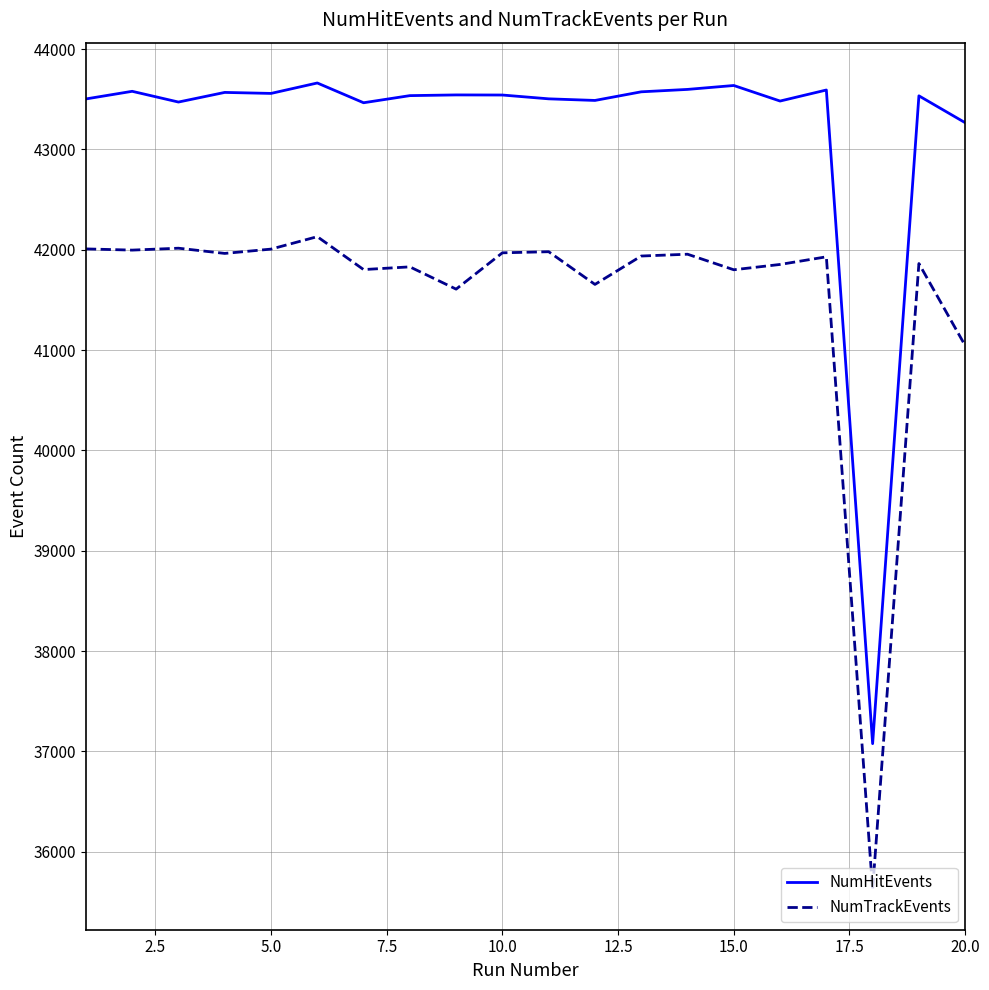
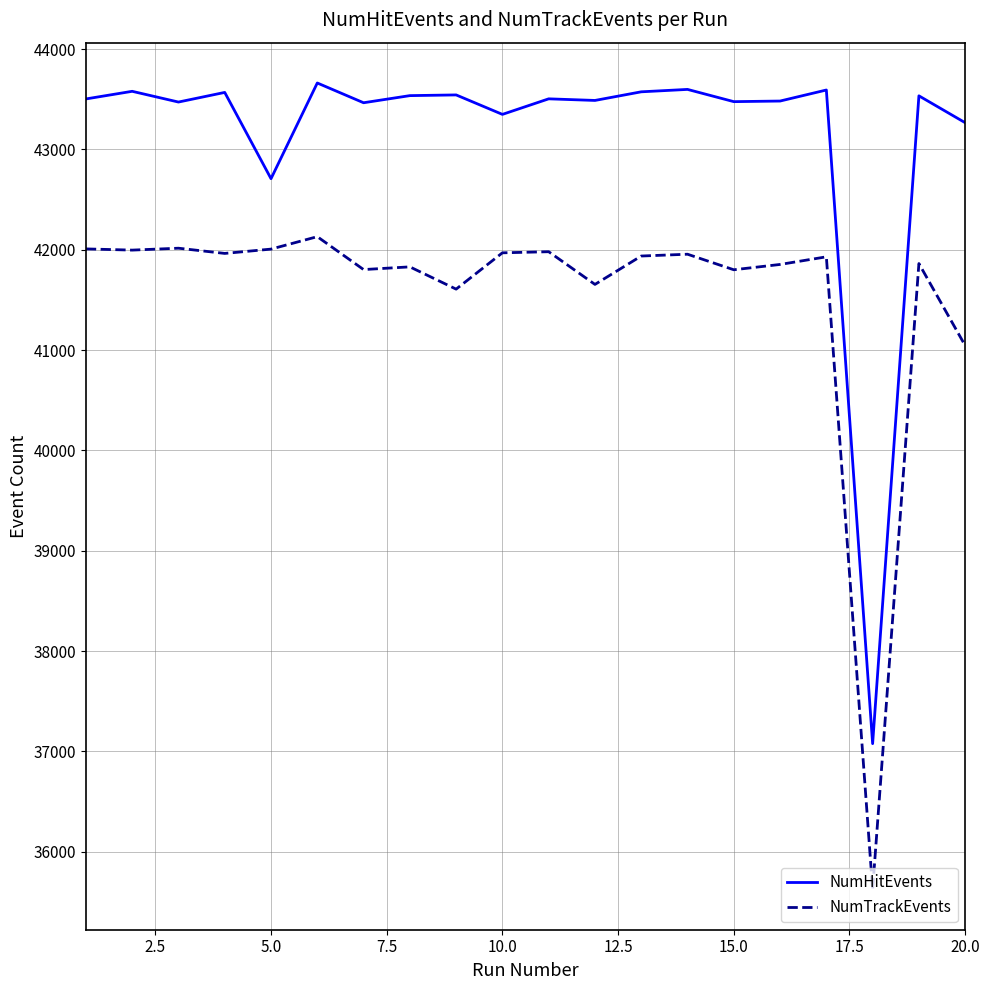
NumHitEvents, 5.0: 43560 -> 42710
NumHitEvents, 10.0: 43540 -> 43350
NumHitEvents, 15.0: 43640 -> 43480
